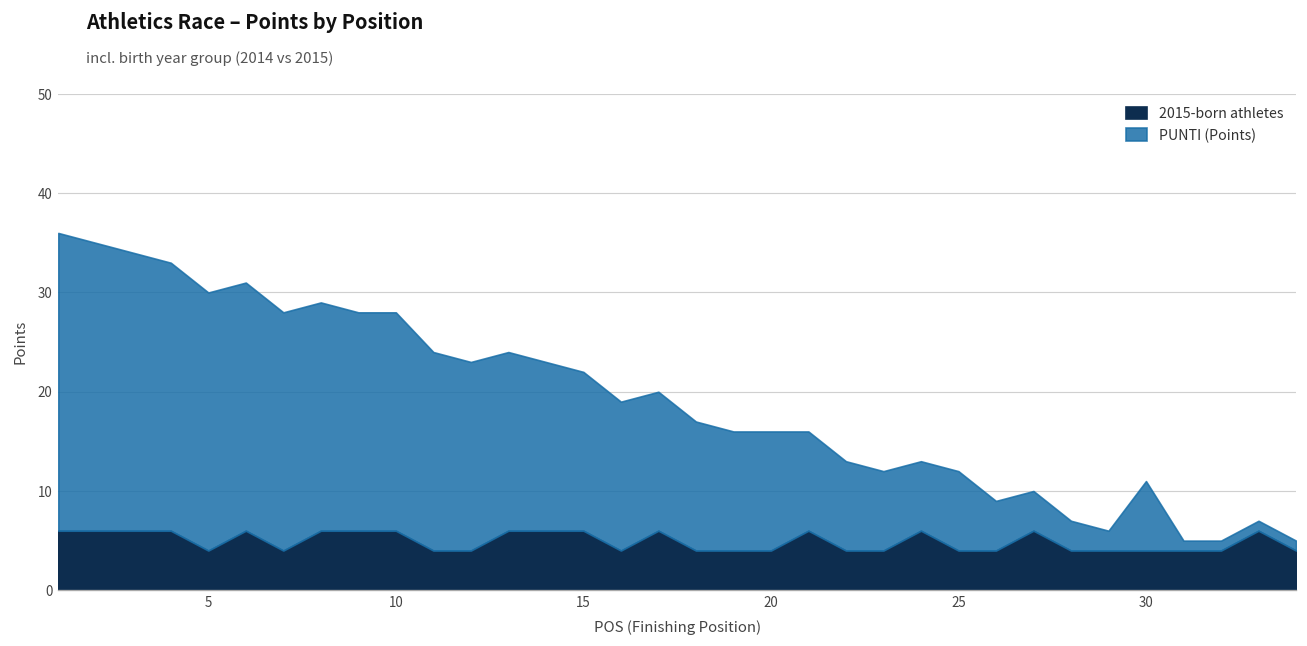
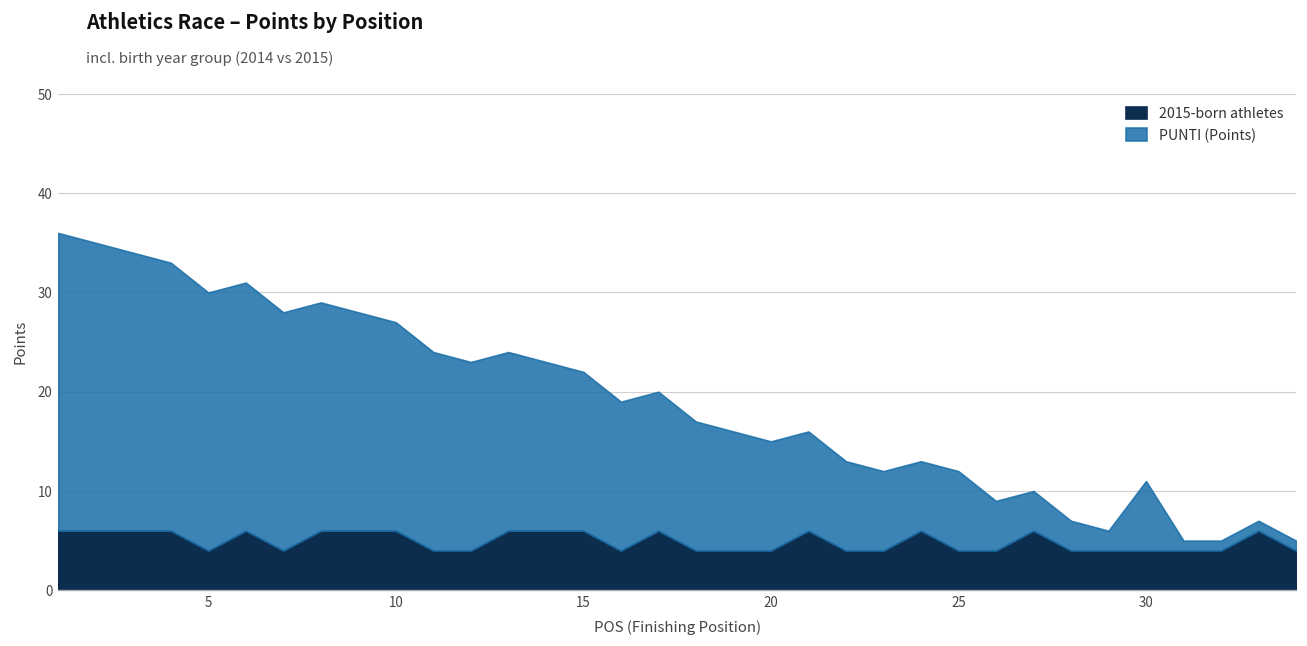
PUNTI (Points), 10: 22 -> 21
PUNTI (Points), 20: 12 -> 11
